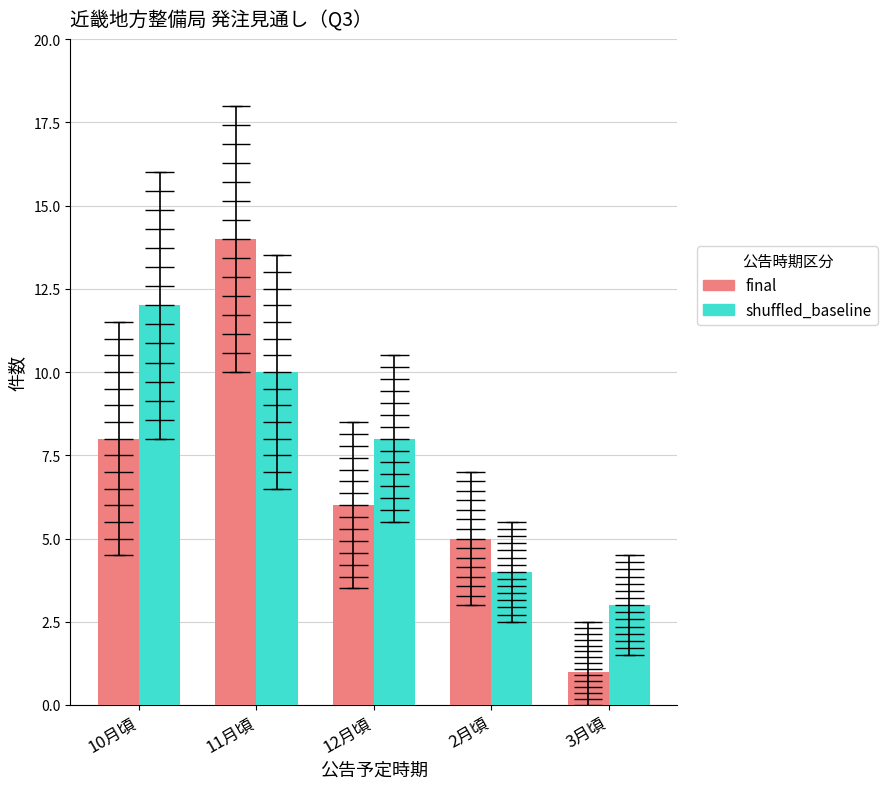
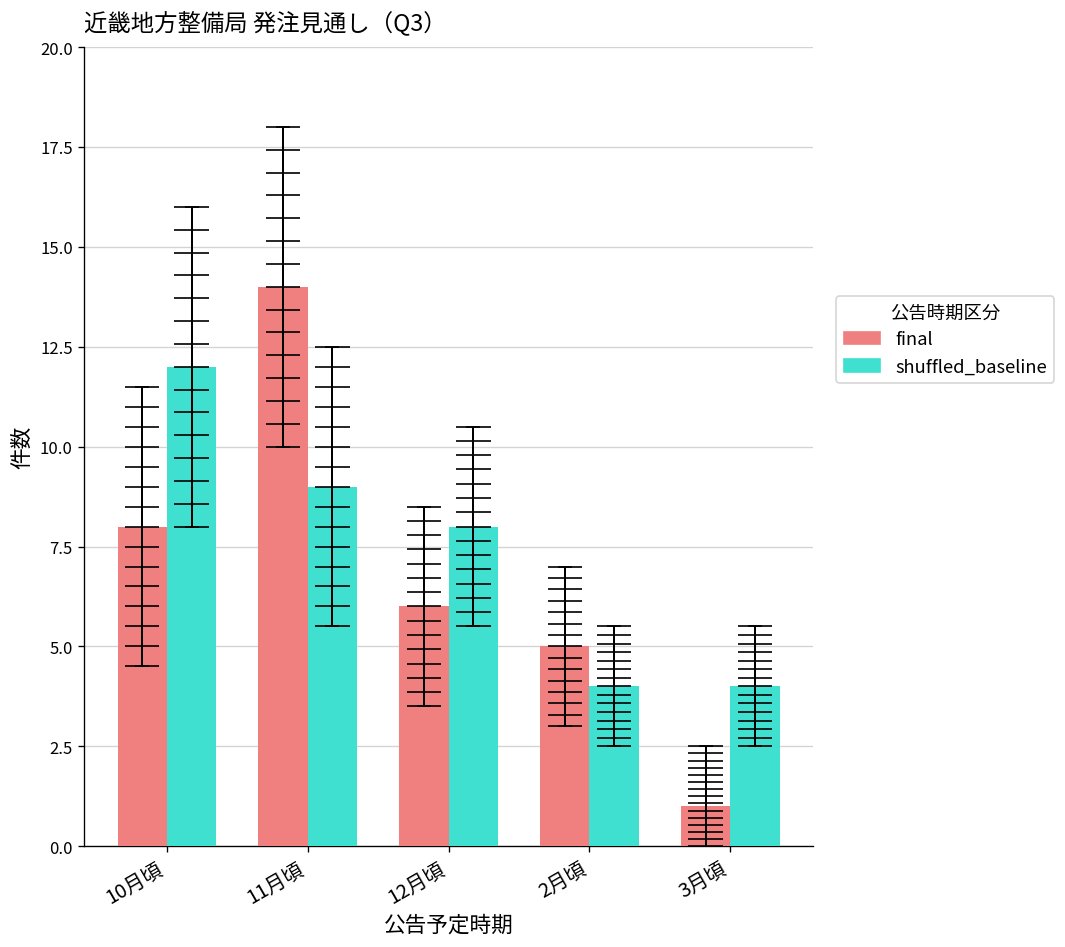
shuffled_baseline, 11月頃: 10 -> 9
shuffled_baseline, 3月頃: 3 -> 4
